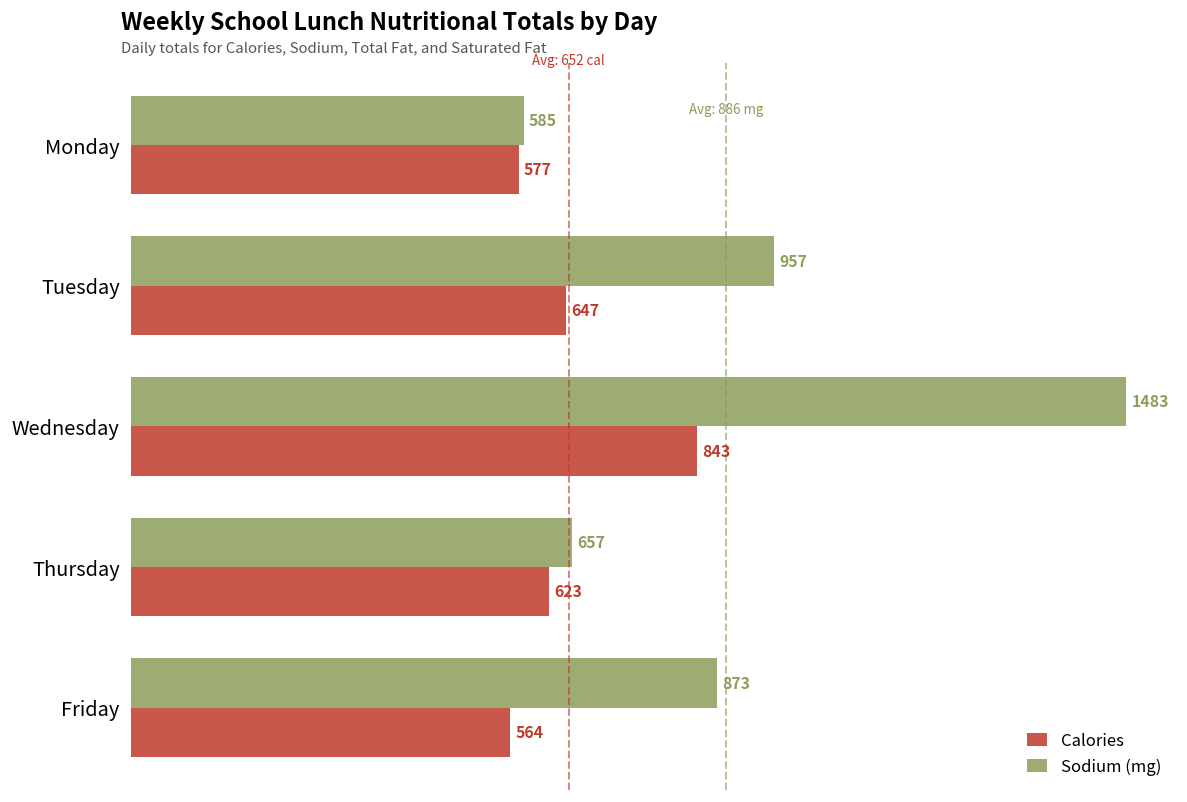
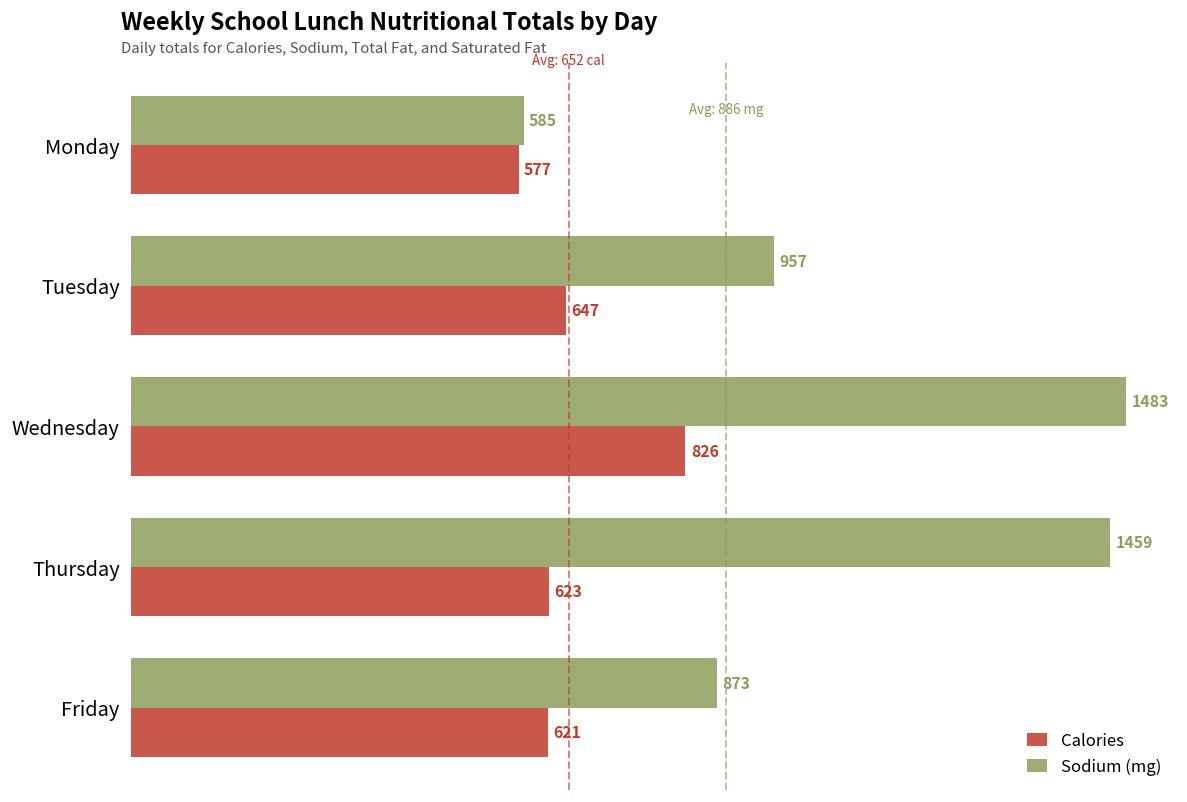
Calories, Wednesday: 843 -> 826
Sodium (mg), Thursday: 657 -> 1459
Calories, Friday: 564 -> 621
